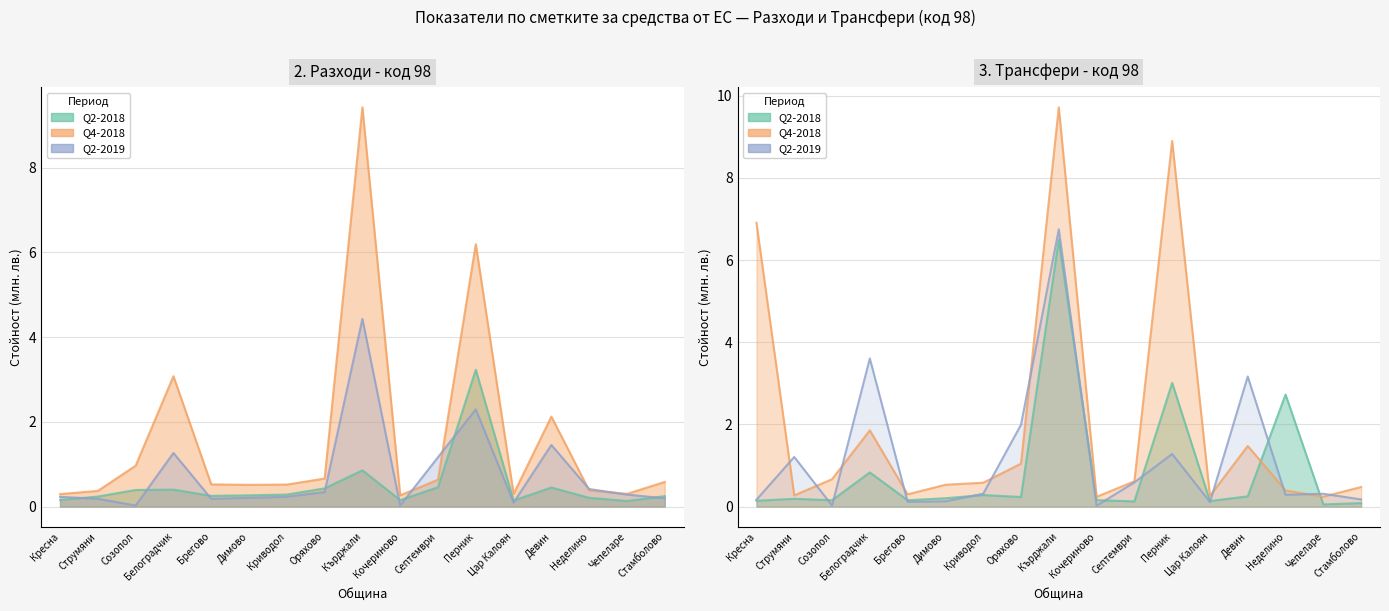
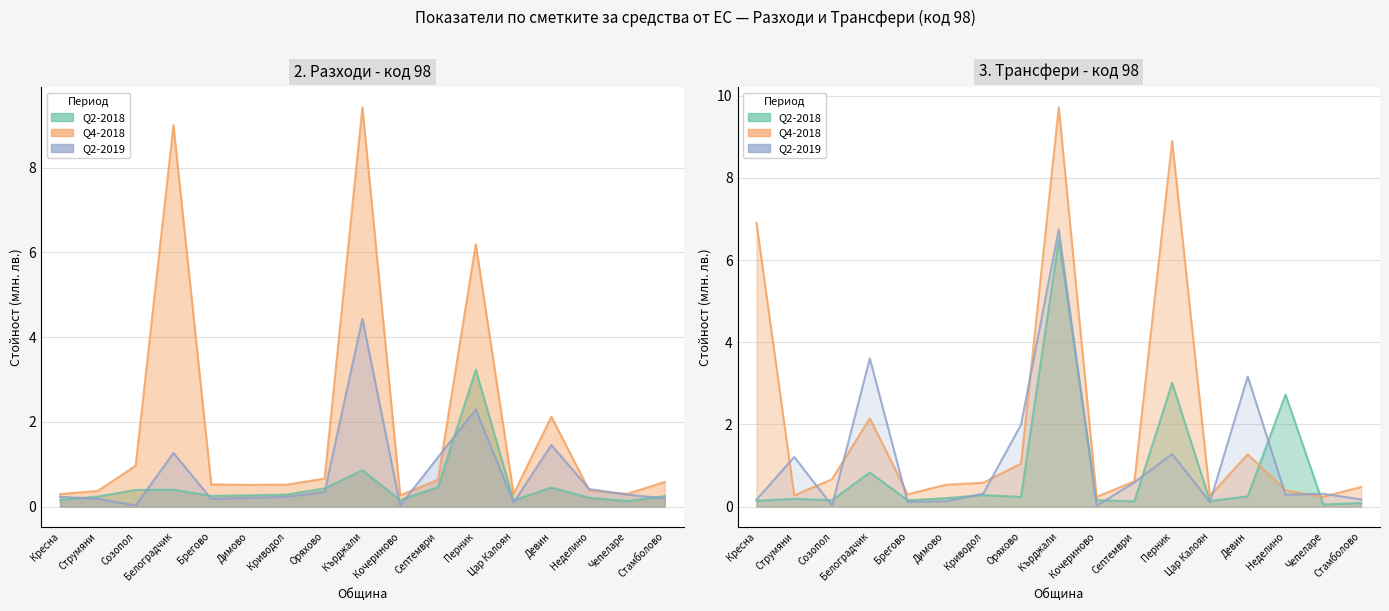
2. Разходи - код 98, Q4-2018, Белоградчик: 3.1 -> 9.0
3. Трансфери - код 98, Q4-2018, Белоградчик: 1.9 -> 2.1
3. Трансфери - код 98, Q4-2018, Девин: 1.5 -> 1.3
